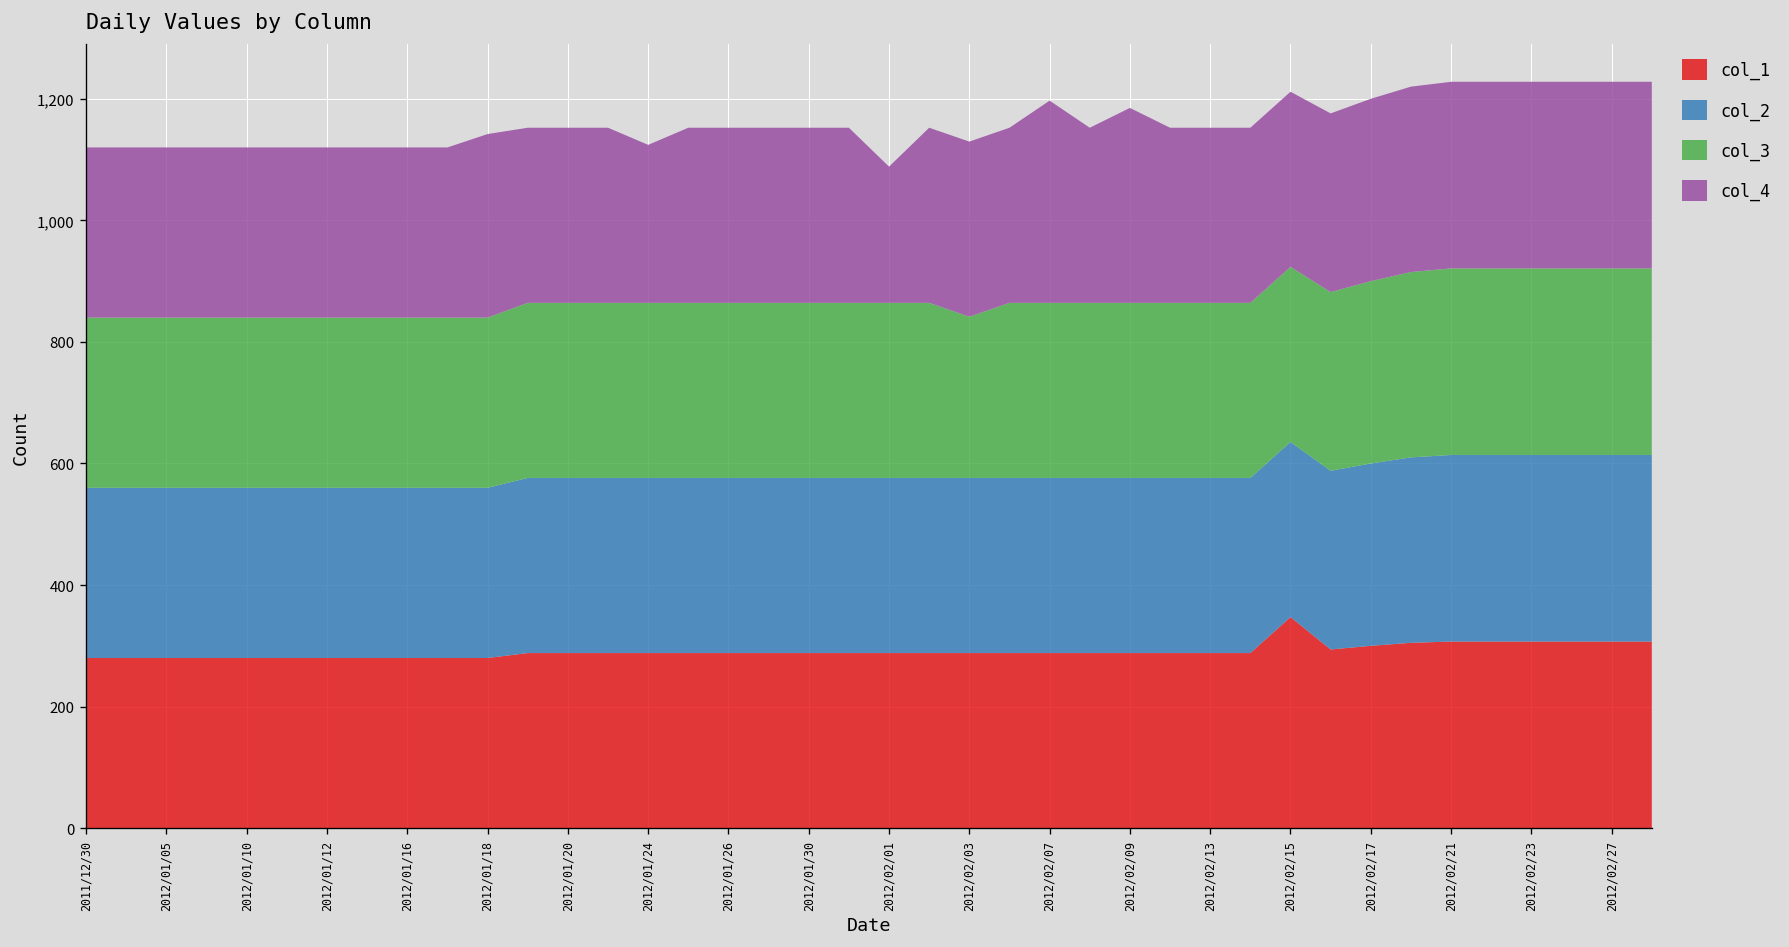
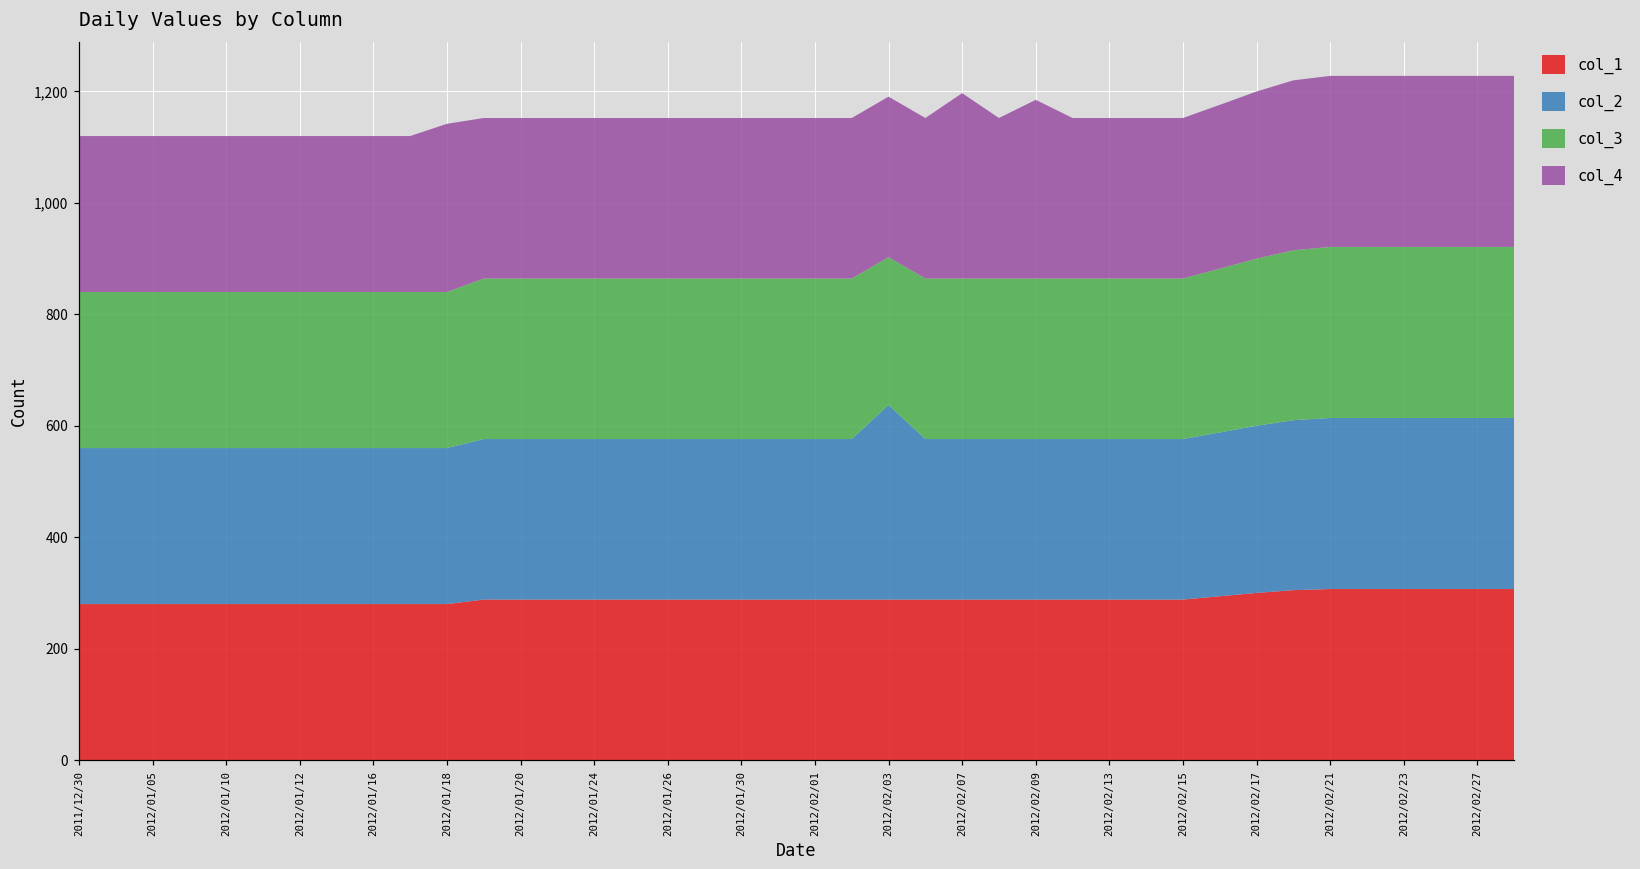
col_4, 2012/01/24: 260 -> 290
col_4, 2012/02/01: 220 -> 290
col_2, 2012/02/03: 290 -> 350
col_1, 2012/02/15: 350 -> 290
